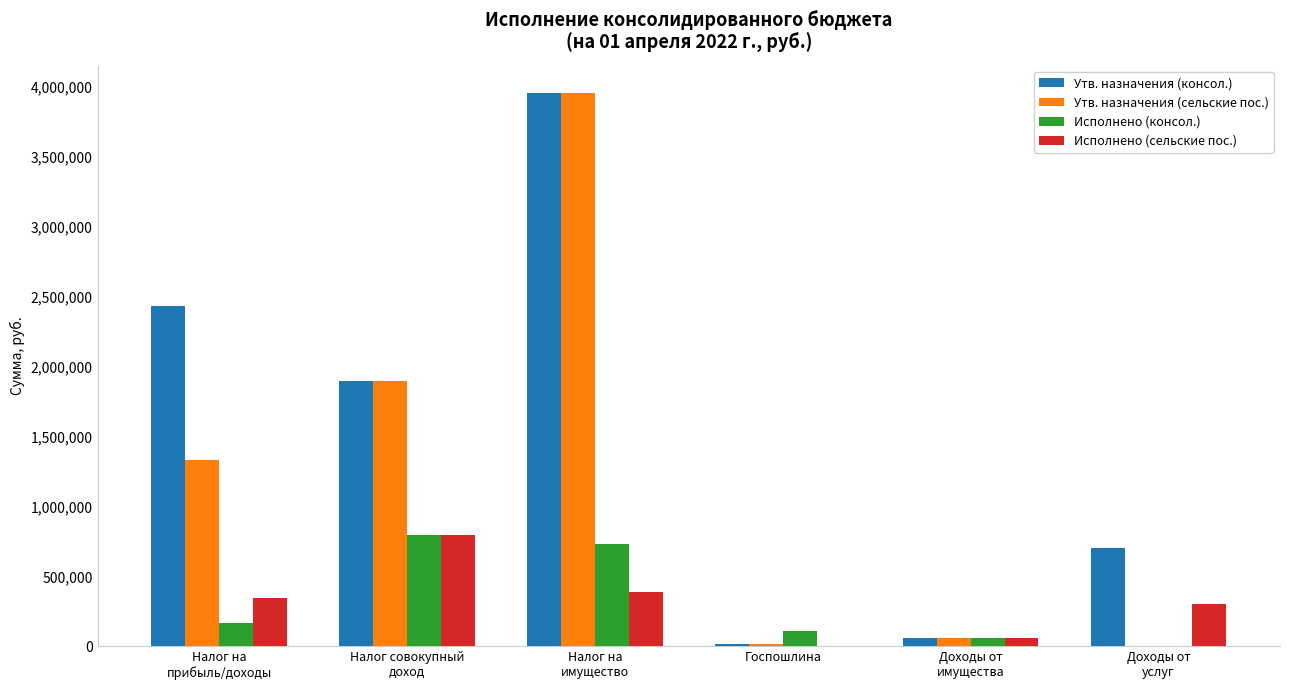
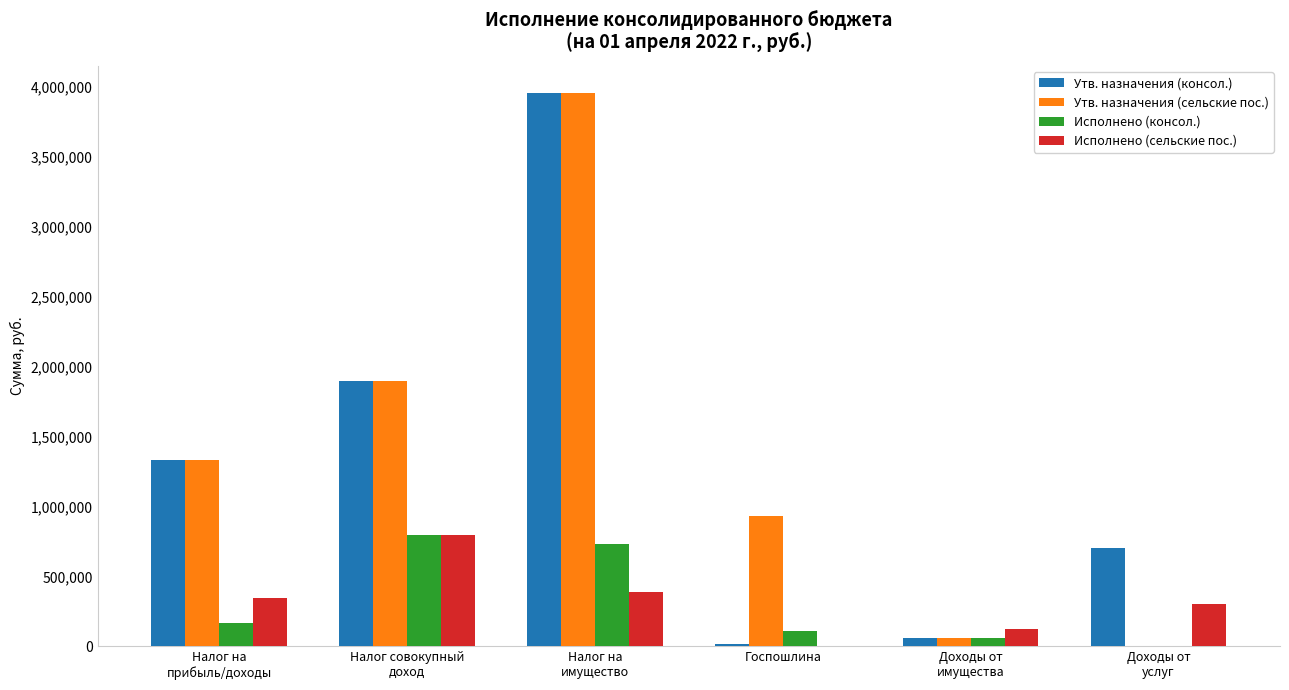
Утв. назначения (консол.), Налог на прибыль/доходы: 2,430,000 -> 1,330,000
Утв. назначения (сельские пос.), Госпошлина: 10,000 -> 930,000
Исполнено (сельские пос.), Доходы от имущества: 60,000 -> 120,000
